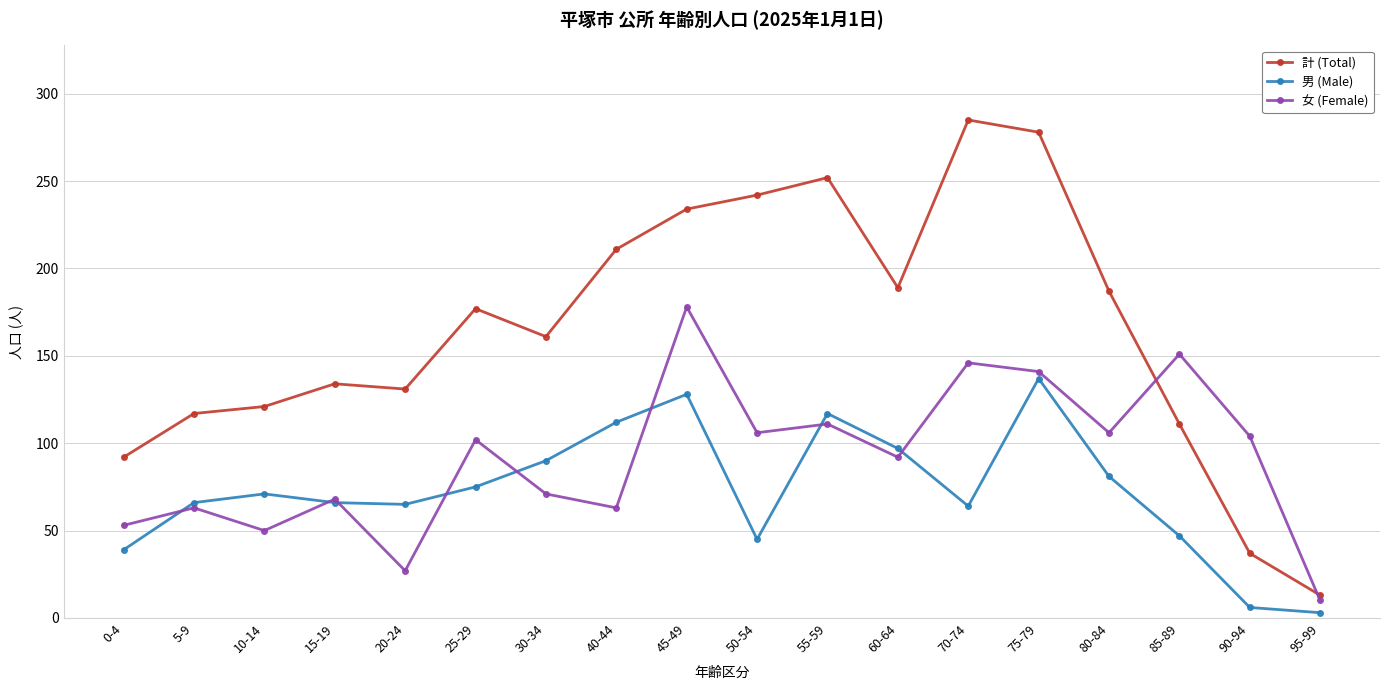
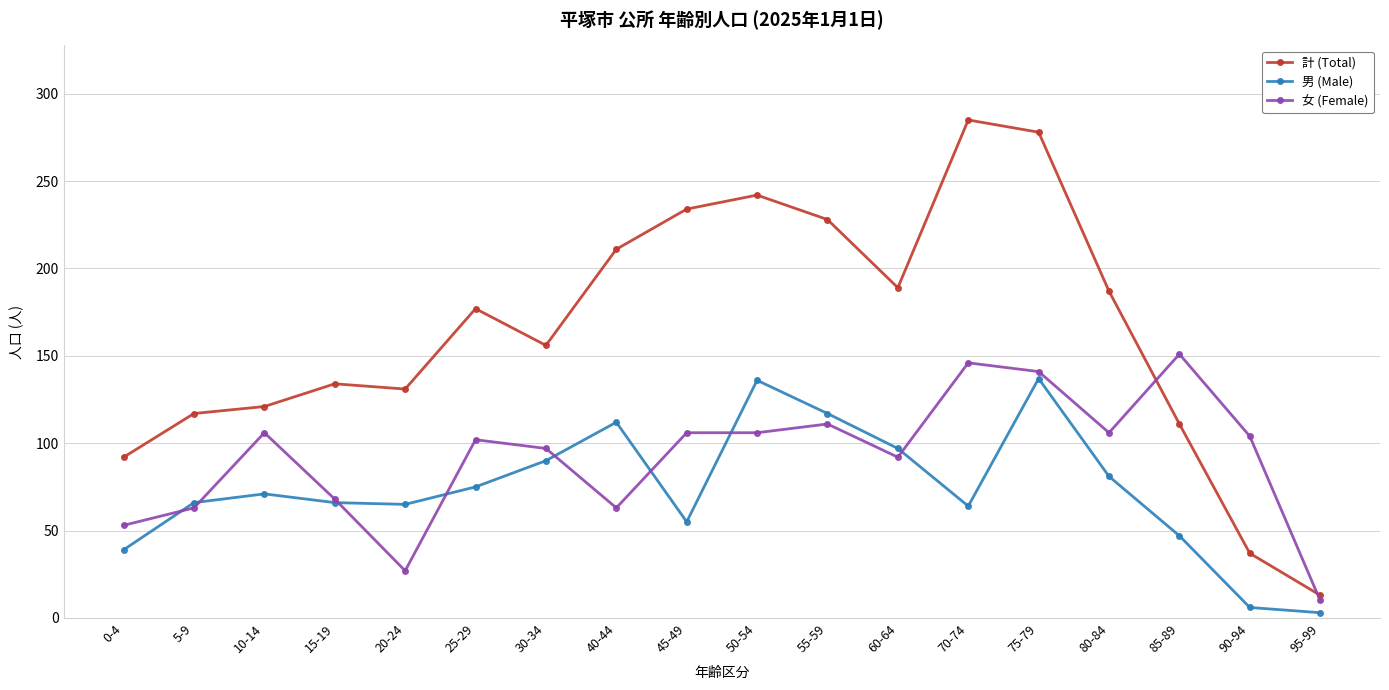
女 (Female), 10-14: 50 -> 106
計 (Total), 30-34: 161 -> 156
女 (Female), 30-34: 71 -> 97
男 (Male), 45-49: 128 -> 55
女 (Female), 45-49: 178 -> 106
男 (Male), 50-54: 45 -> 136
計 (Total), 55-59: 252 -> 228
